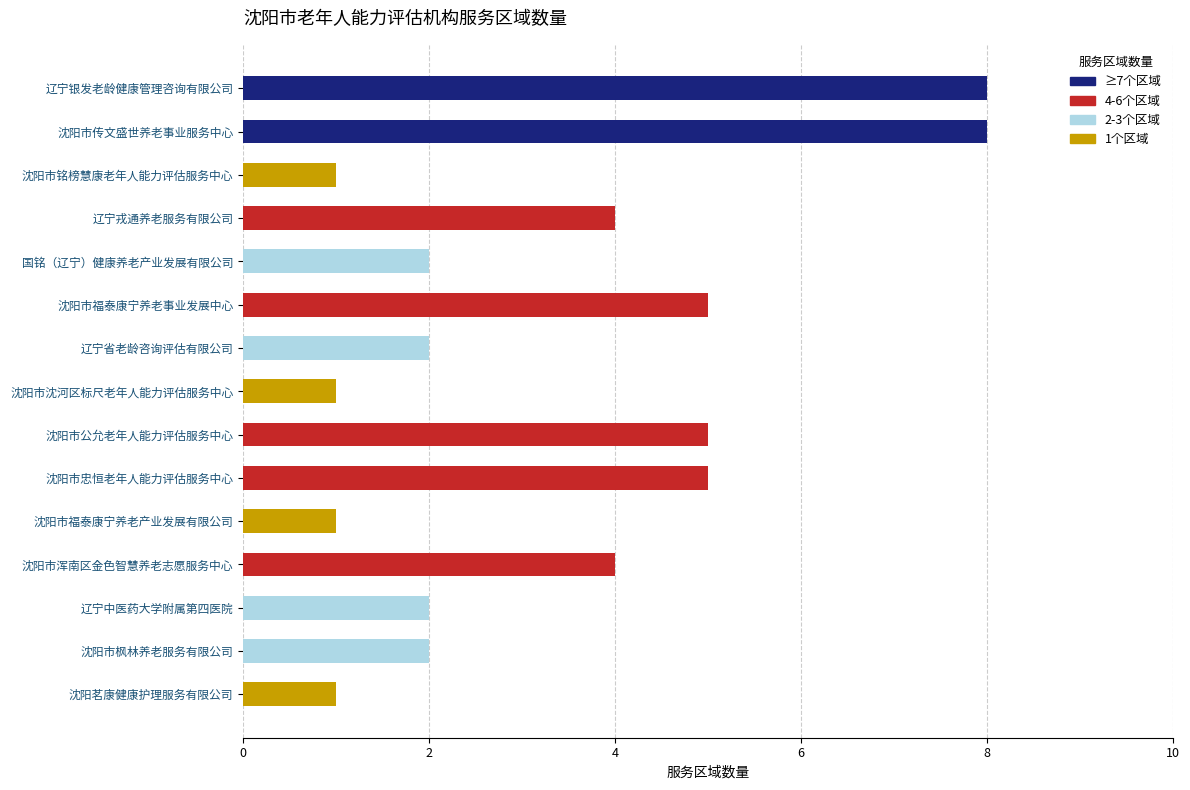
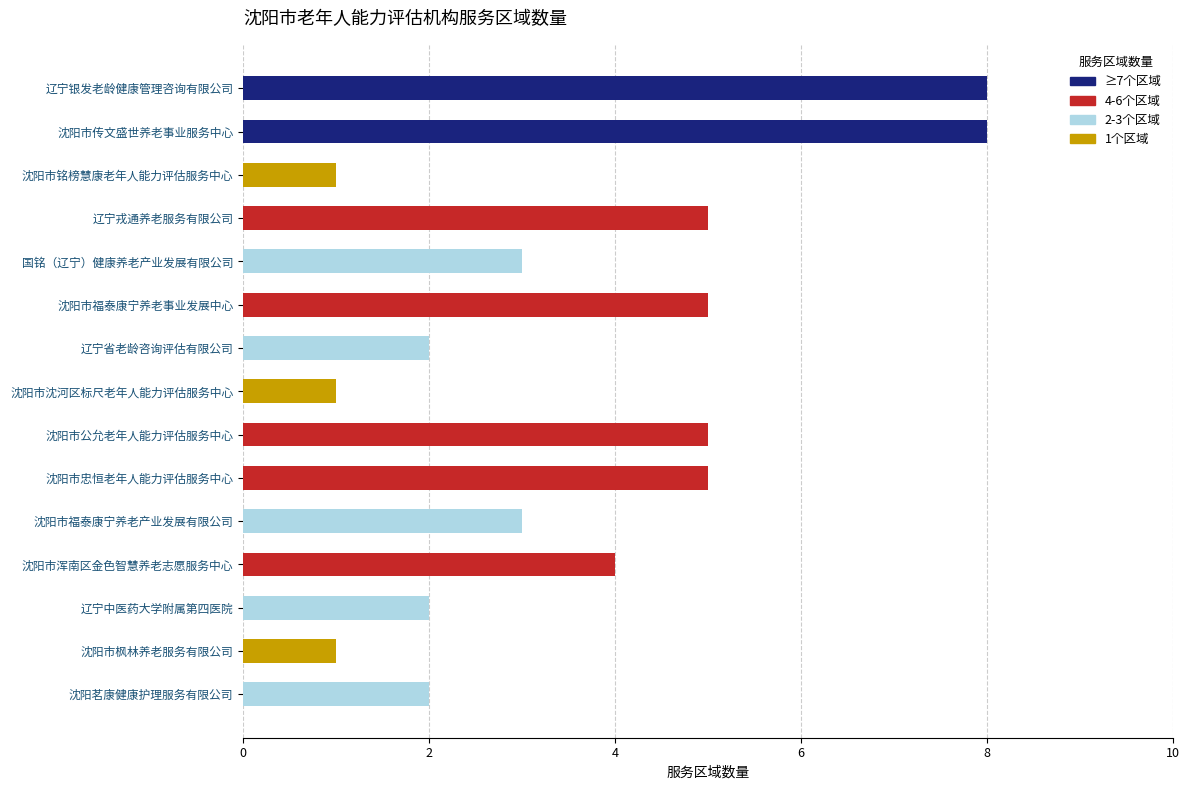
辽宁戎通养老服务有限公司: 4 -> 5
国铭（辽宁）健康养老产业发展有限公司: 2 -> 3
沈阳市福泰康宁养老产业发展有限公司: 1 -> 3
沈阳市枫林养老服务有限公司: 2 -> 1
沈阳茗康健康护理服务有限公司: 1 -> 2
